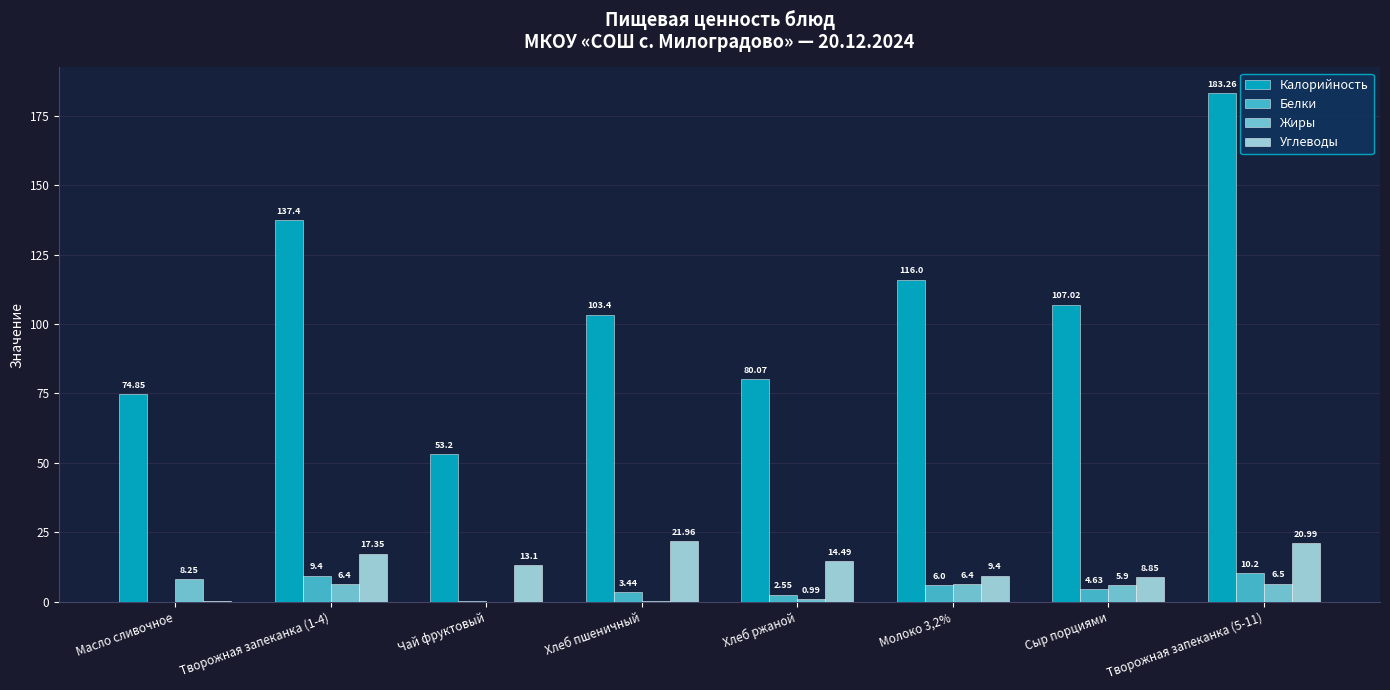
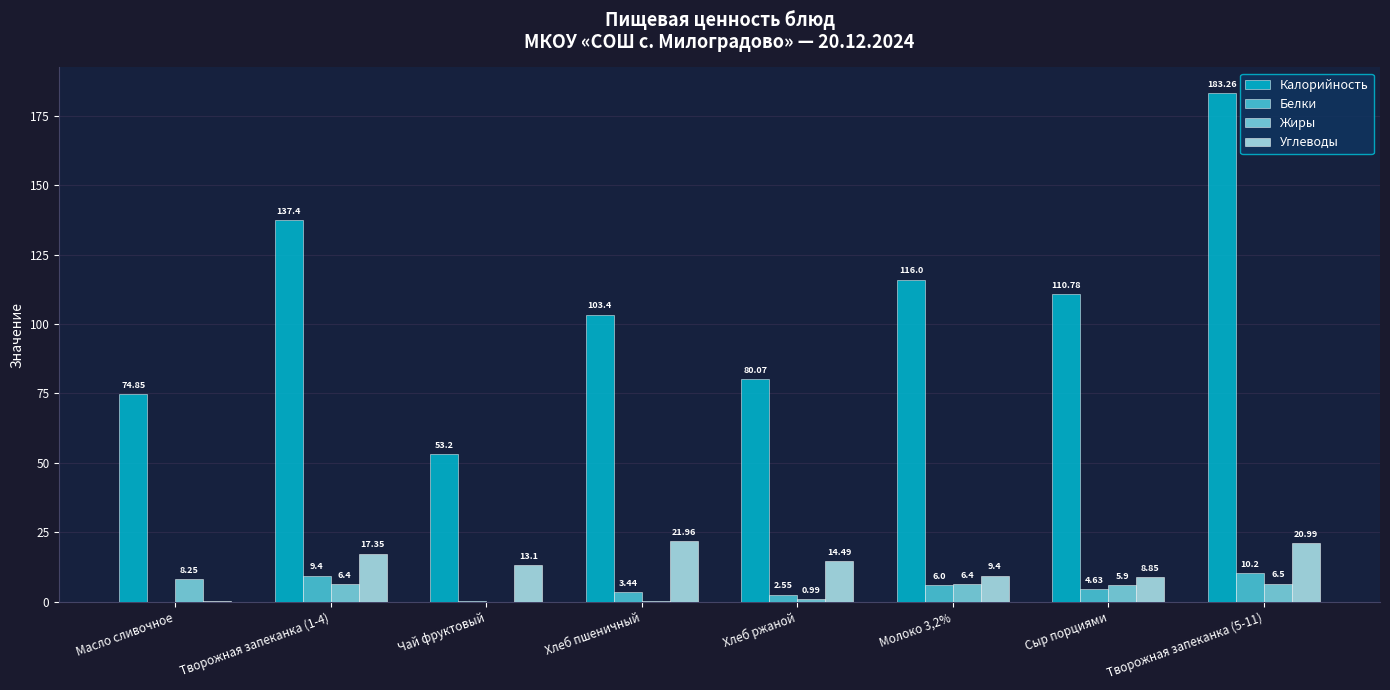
Калорийность, Сыр порциями: 107.02 -> 110.78
